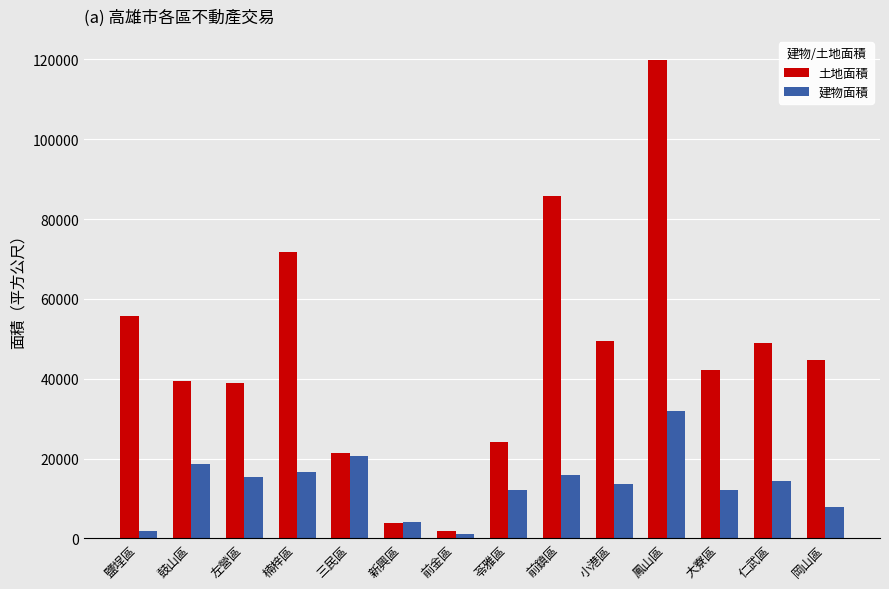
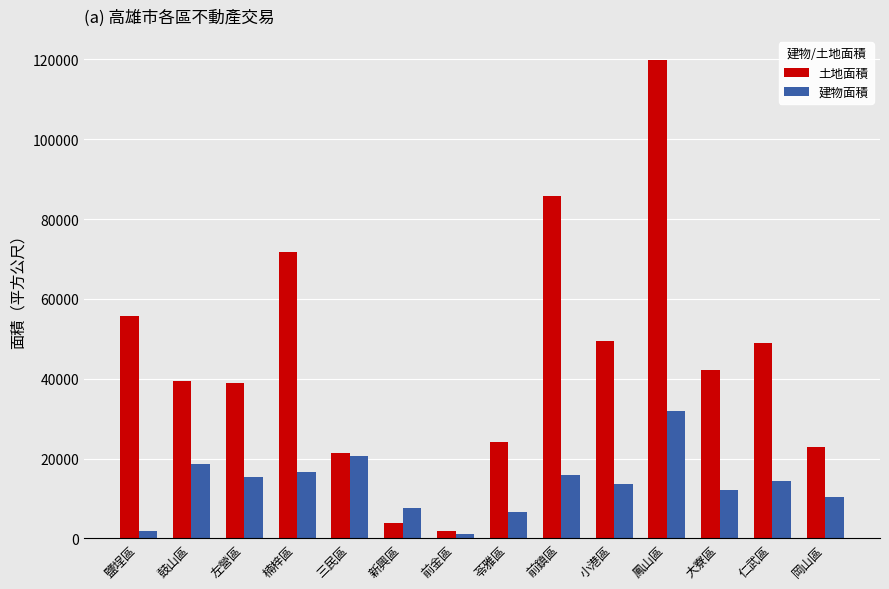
建物面積, 新興區: 4000 -> 8000
建物面積, 苓雅區: 12000 -> 6000
土地面積, 岡山區: 45000 -> 23000
建物面積, 岡山區: 8000 -> 10000
